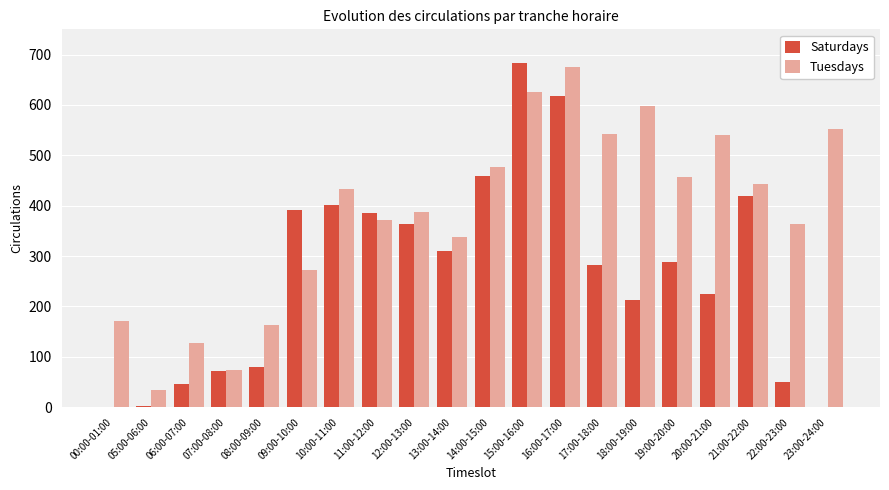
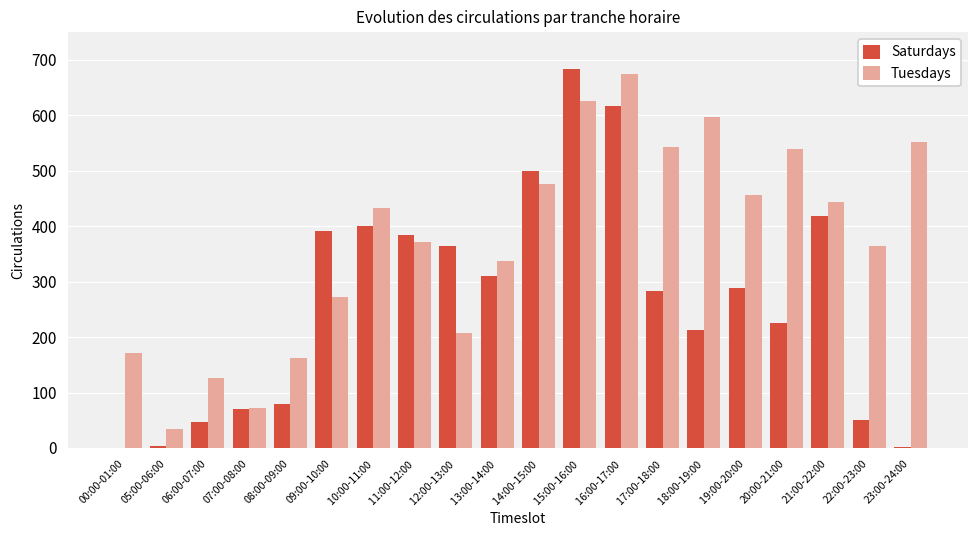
Tuesdays, 12:00-13:00: 390 -> 210
Saturdays, 14:00-15:00: 460 -> 500
